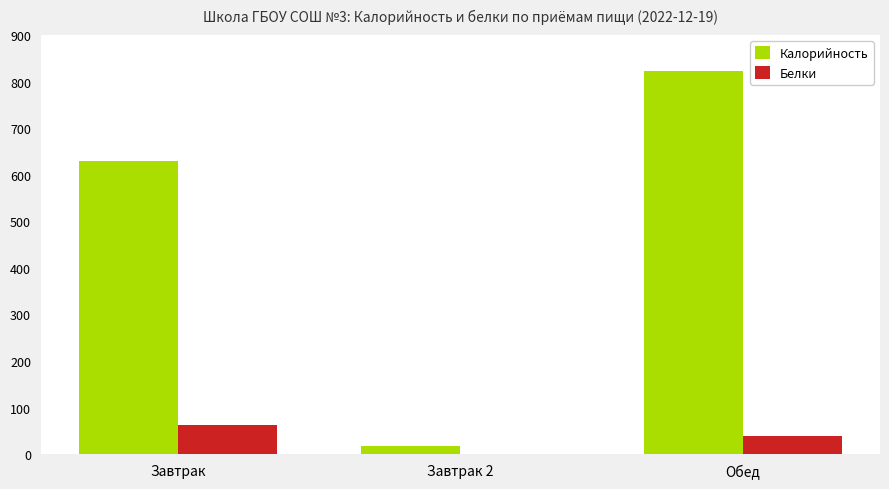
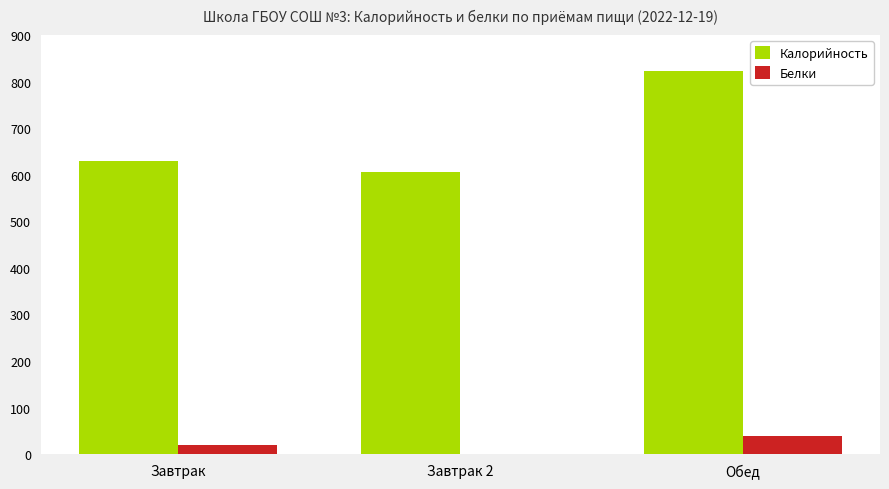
Белки, Завтрак: 60 -> 20
Калорийность, Завтрак 2: 20 -> 610
